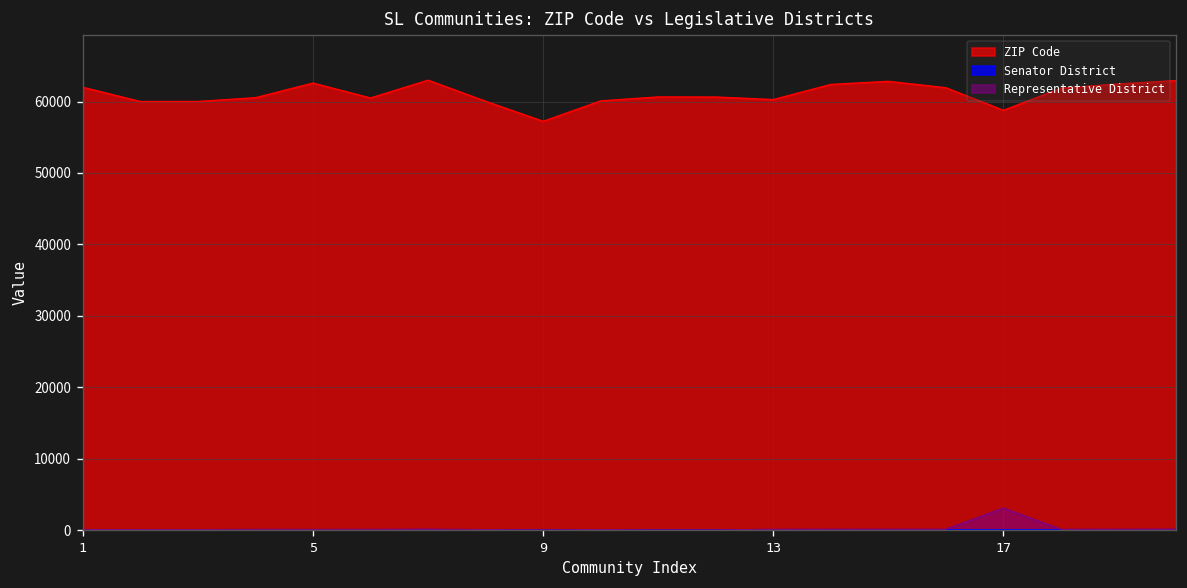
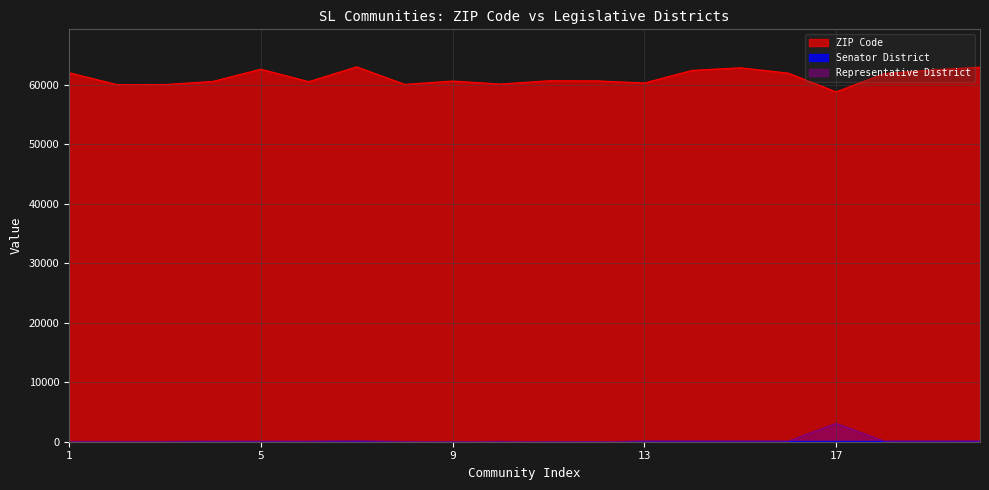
ZIP Code, 9: 57000 -> 61000
